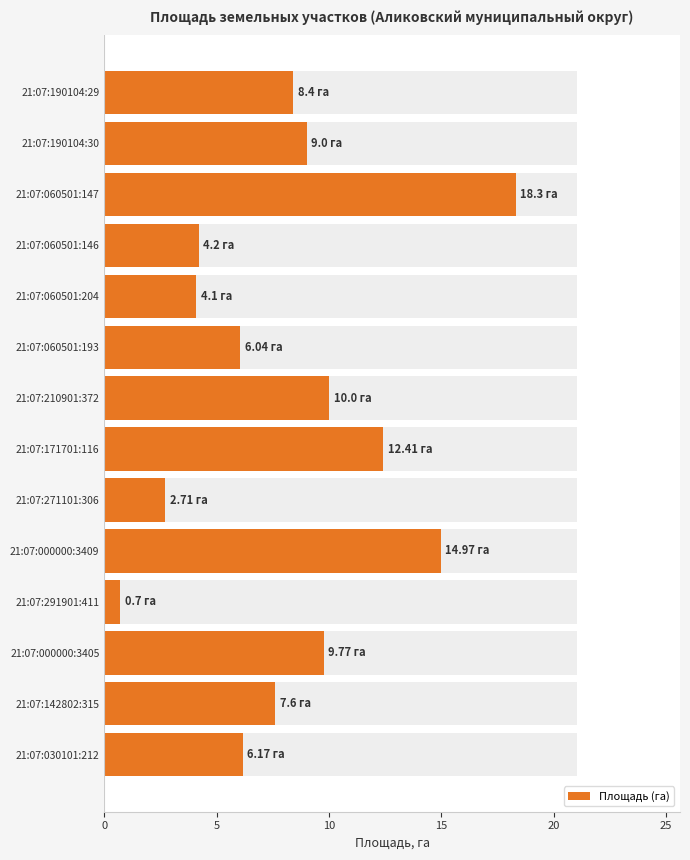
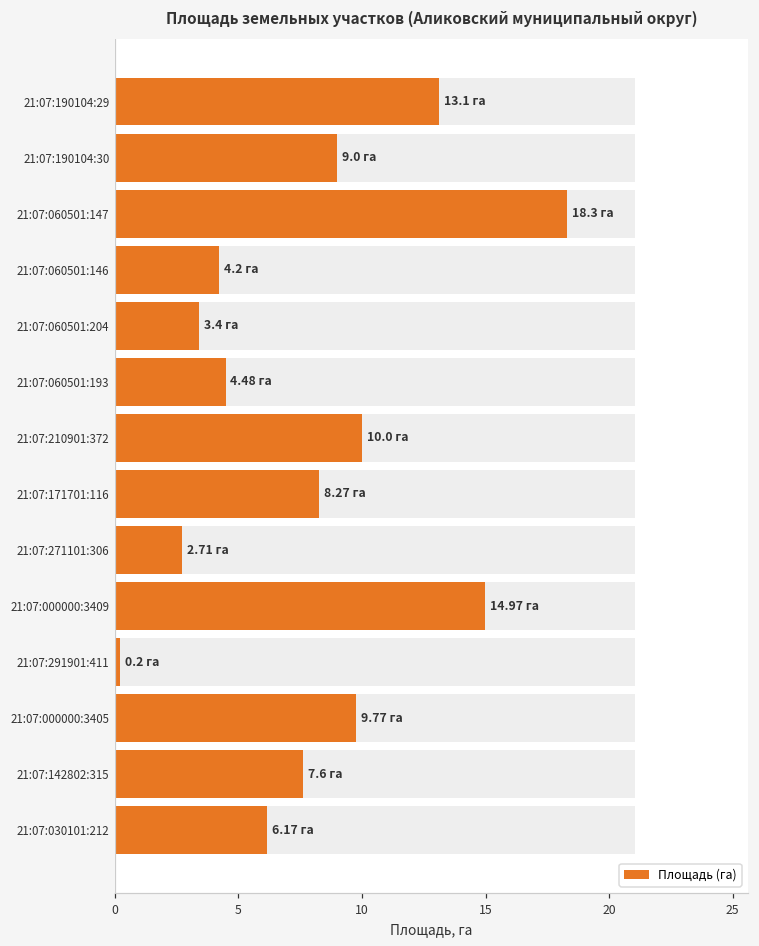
Площадь (га), 21:07:190104:29: 8.4 -> 13.1
Площадь (га), 21:07:060501:204: 4.1 -> 3.4
Площадь (га), 21:07:060501:193: 6.04 -> 4.48
Площадь (га), 21:07:171701:116: 12.41 -> 8.27
Площадь (га), 21:07:291901:411: 0.7 -> 0.2
